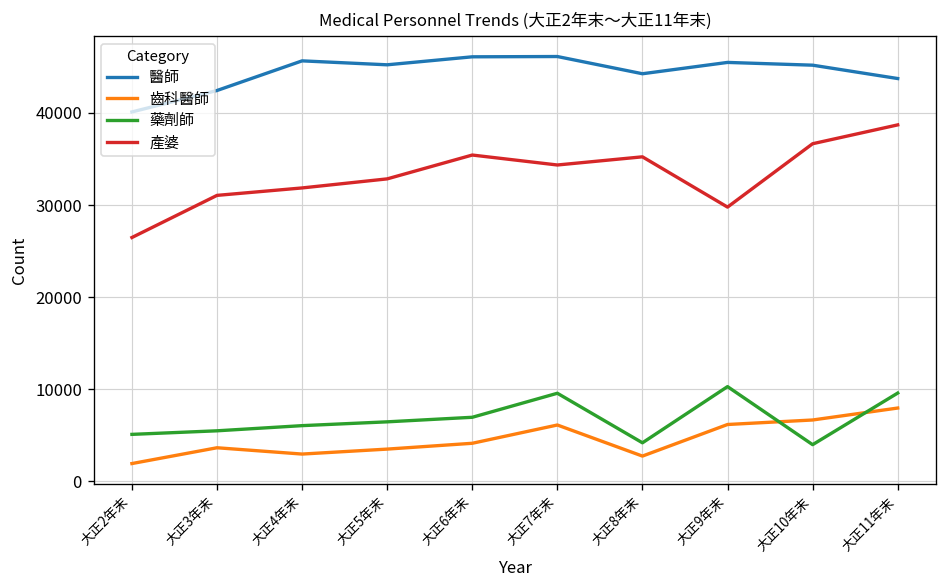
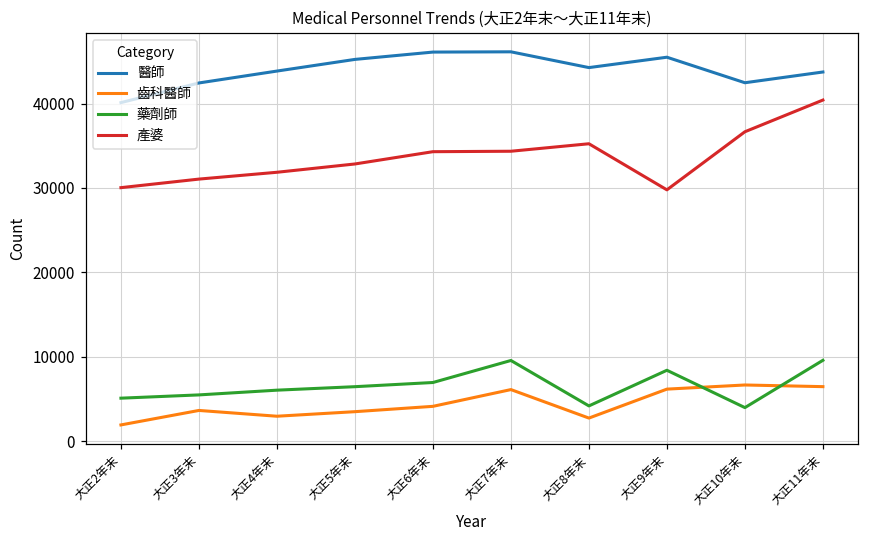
產婆, 大正2年末: 26000 -> 30000
醫師, 大正4年末: 46000 -> 44000
產婆, 大正6年末: 35000 -> 34000
藥劑師, 大正9年末: 10000 -> 8000
醫師, 大正10年末: 45000 -> 42000
齒科醫師, 大正11年末: 8000 -> 6000
產婆, 大正11年末: 39000 -> 40000
